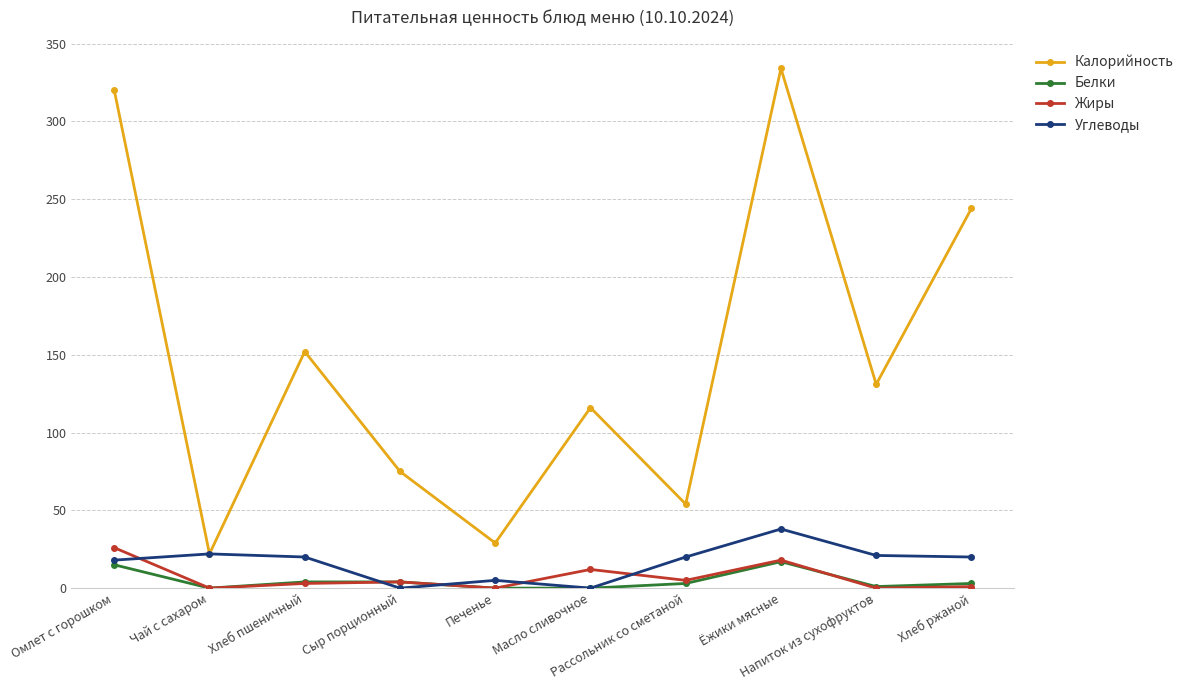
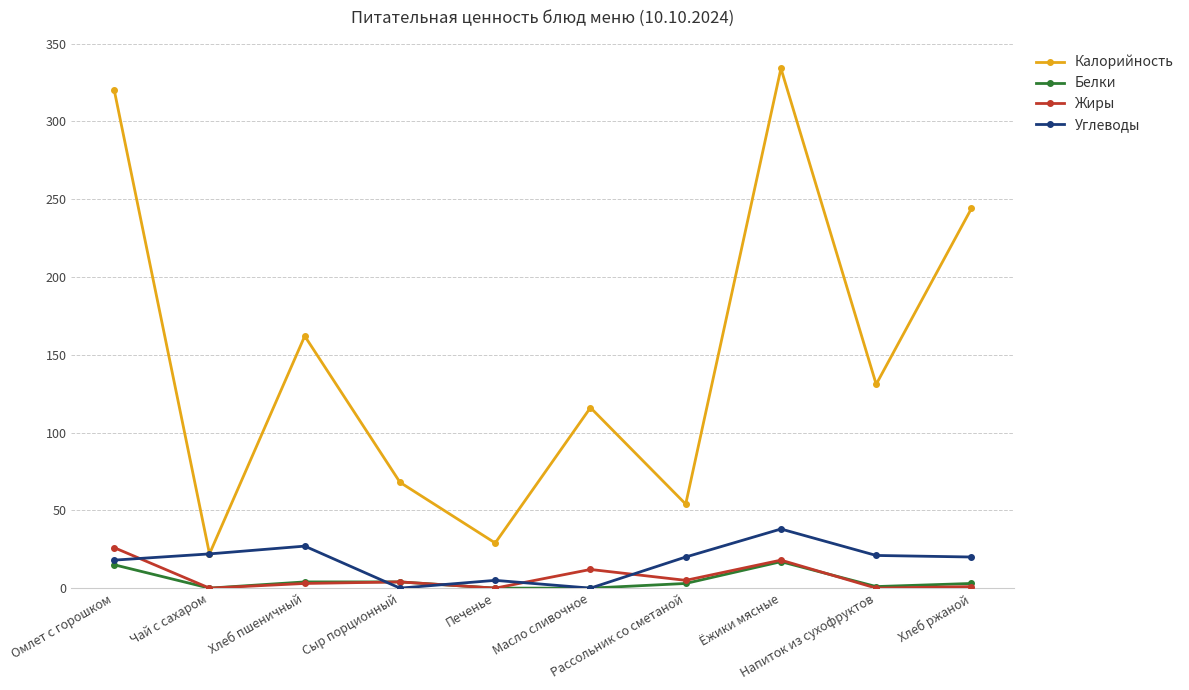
Калорийность, Хлеб пшеничный: 152 -> 162
Углеводы, Хлеб пшеничный: 20 -> 27
Калорийность, Сыр порционный: 75 -> 68
